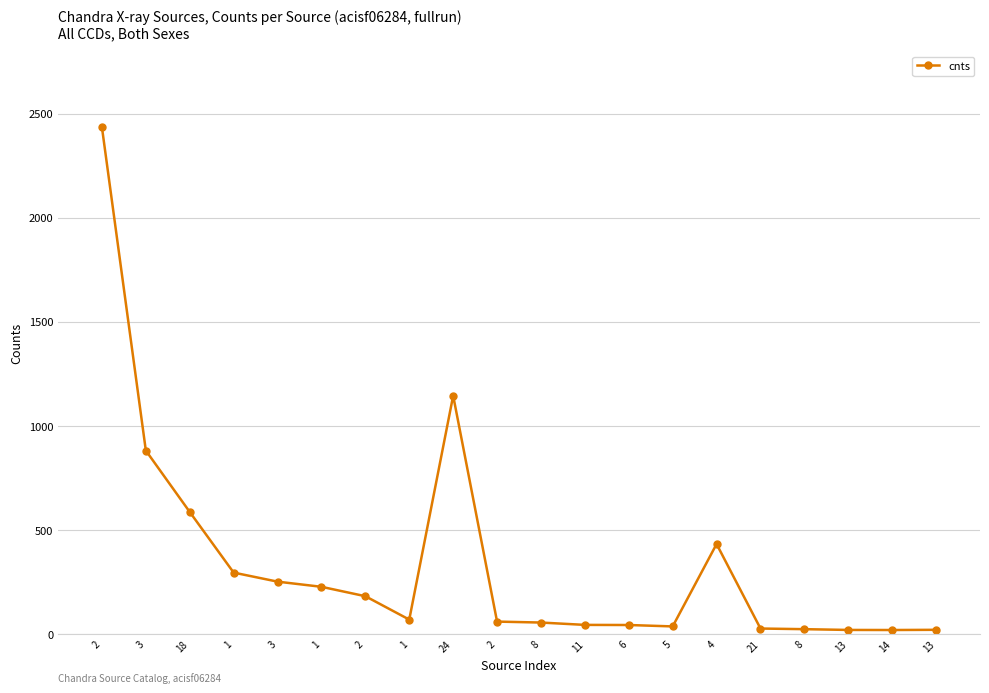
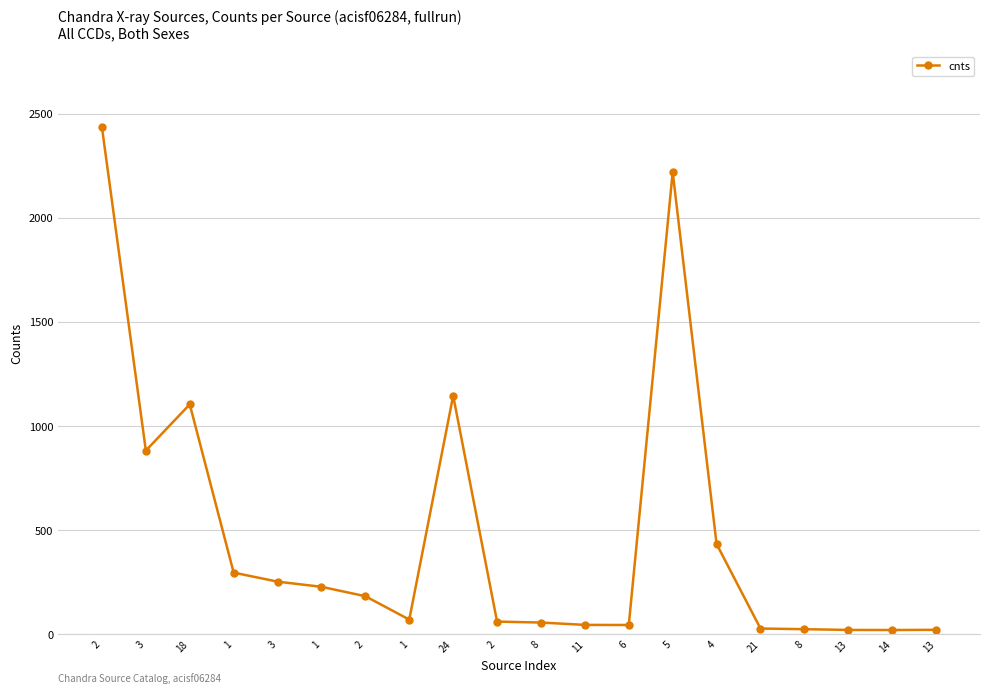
18: 590 -> 1100
5: 40 -> 2220
